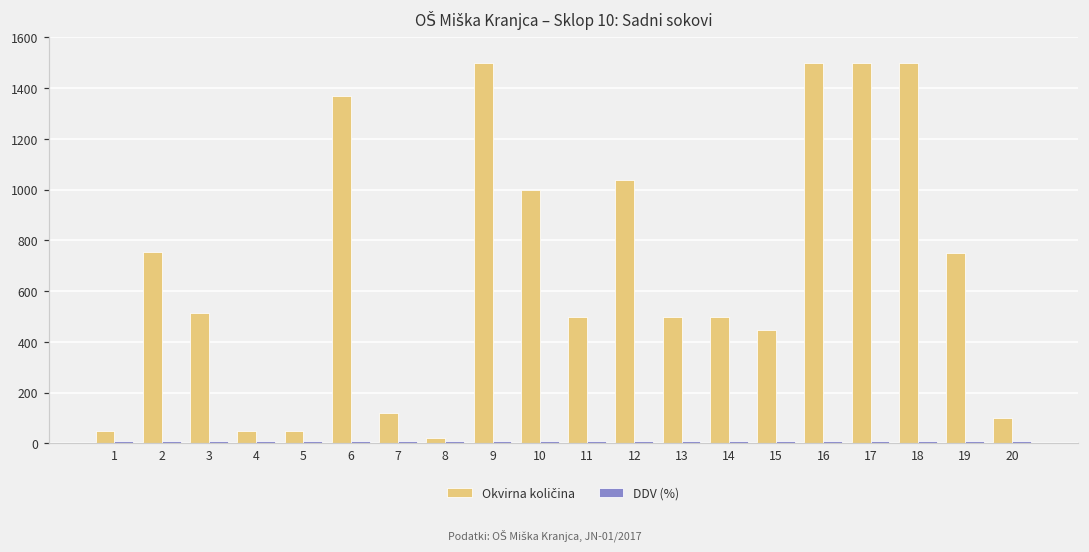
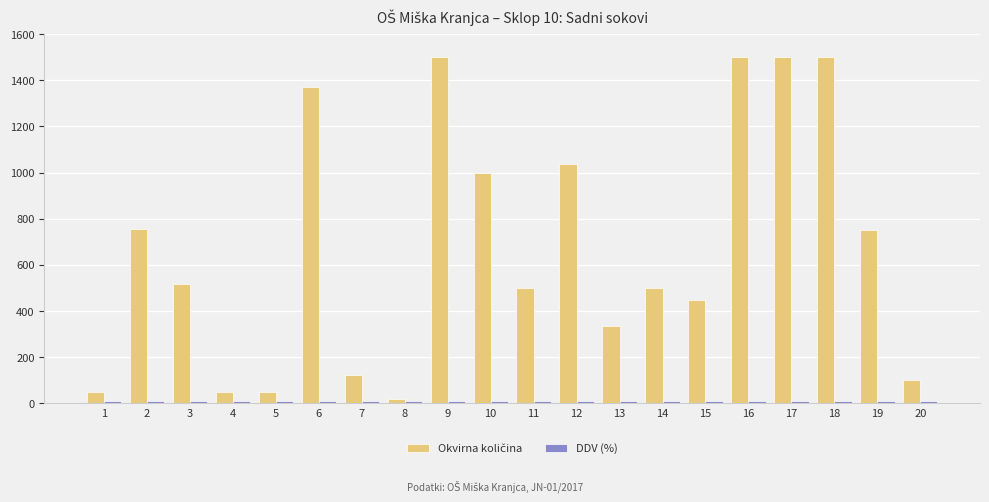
Okvirna količina, 13: 500 -> 340
